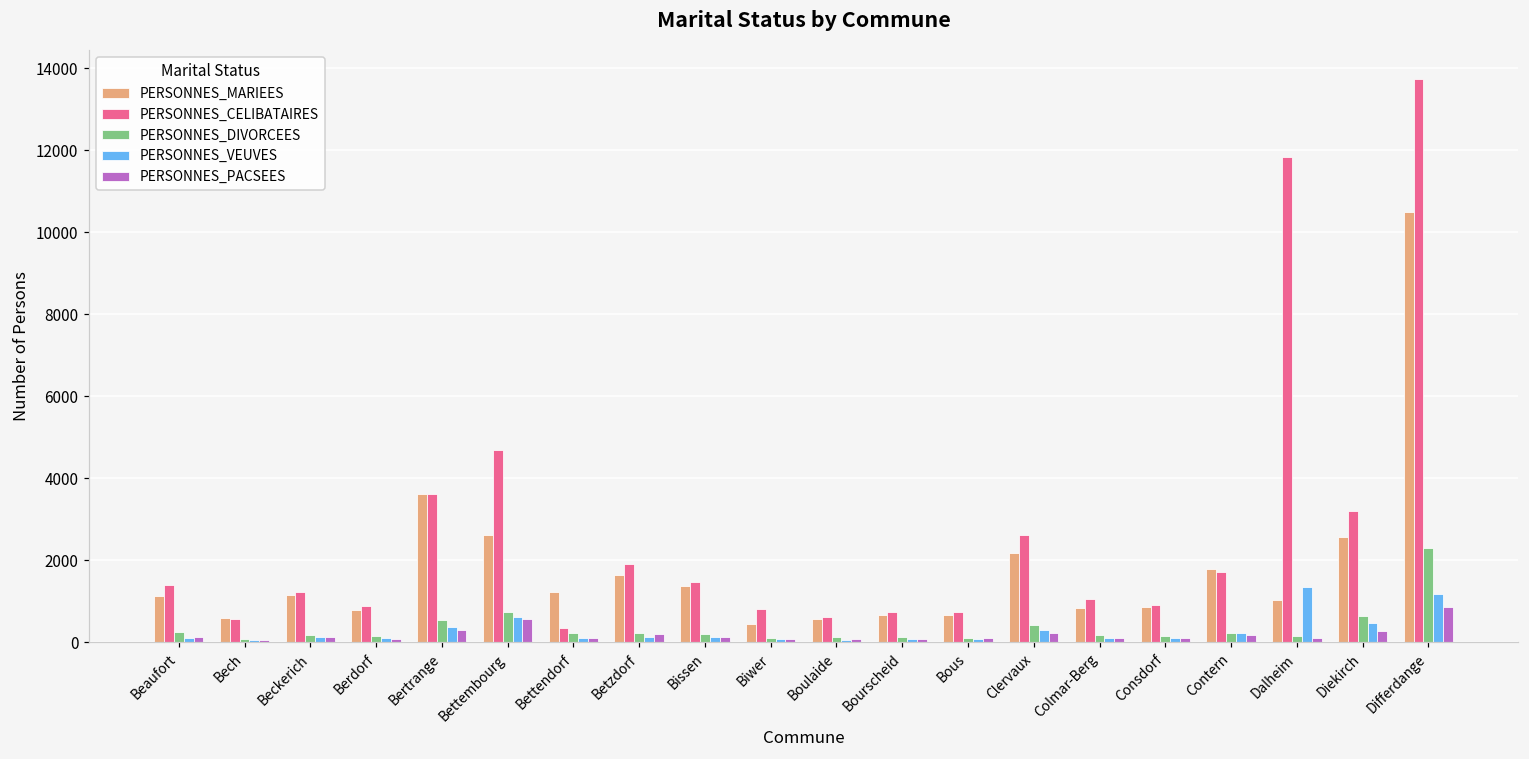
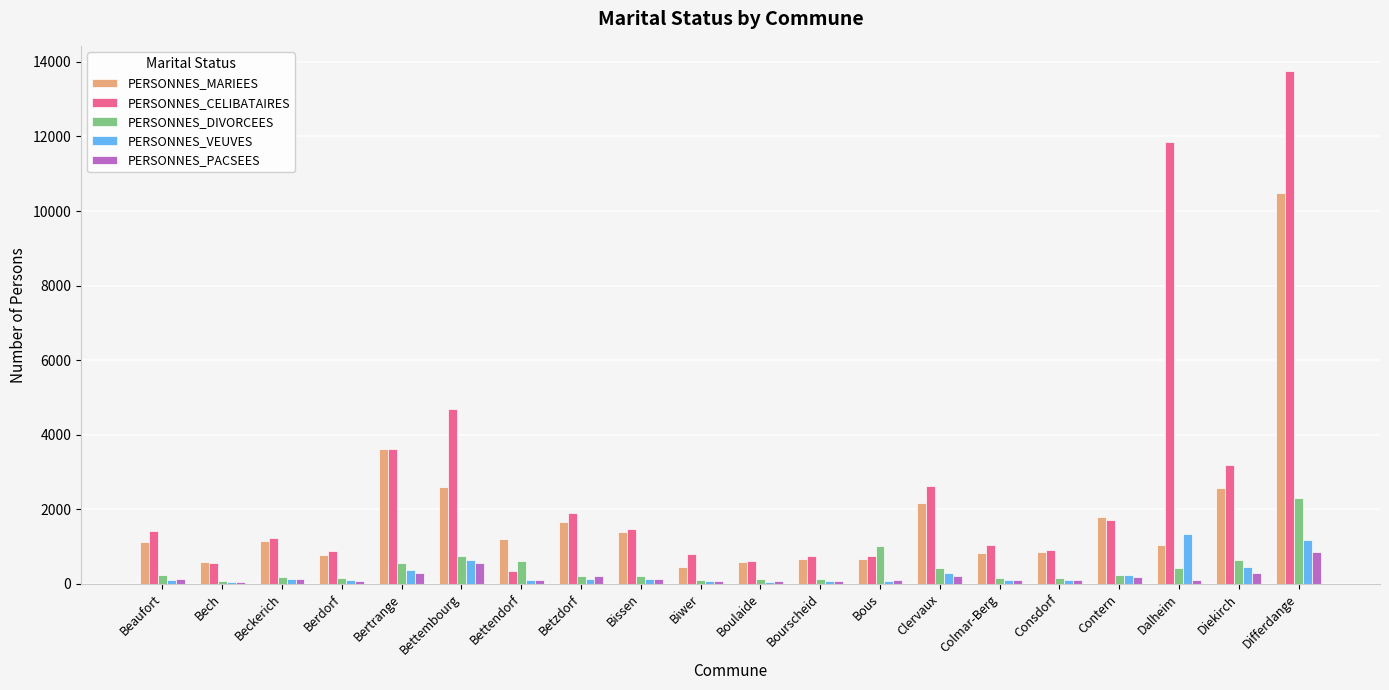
PERSONNES_DIVORCEES, Bettendorf: 200 -> 600
PERSONNES_DIVORCEES, Bous: 100 -> 1000
PERSONNES_DIVORCEES, Dalheim: 100 -> 400
